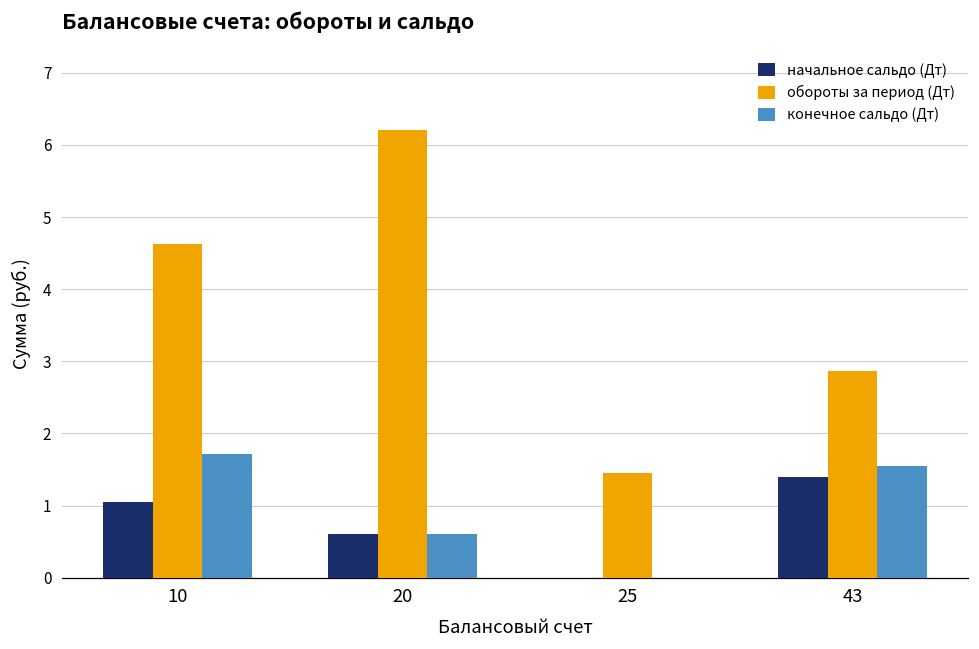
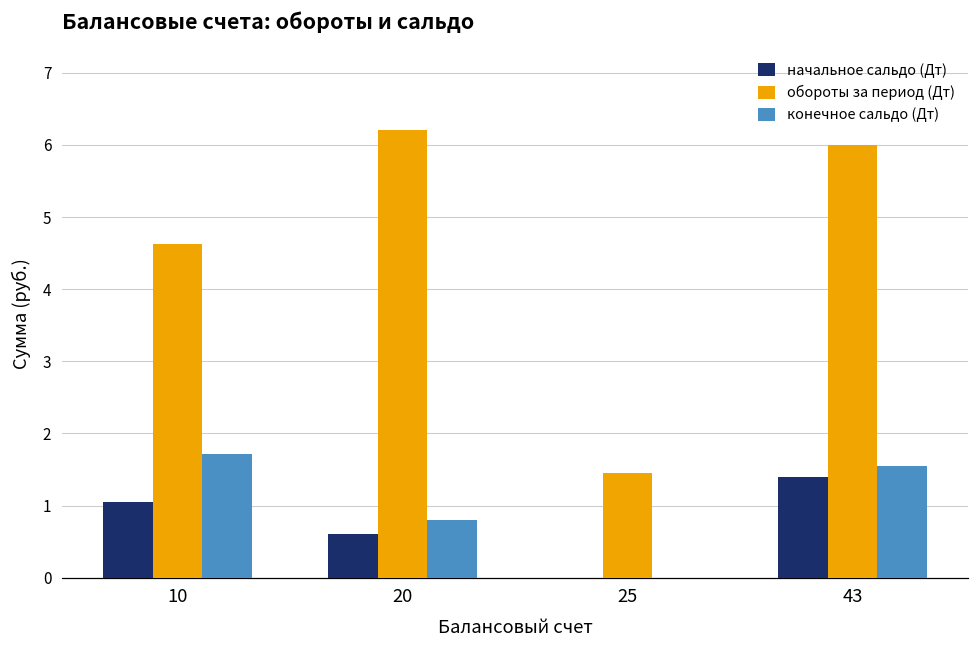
конечное сальдо (Дт), 20: 0.6 -> 0.8
обороты за период (Дт), 43: 2.9 -> 6.0
